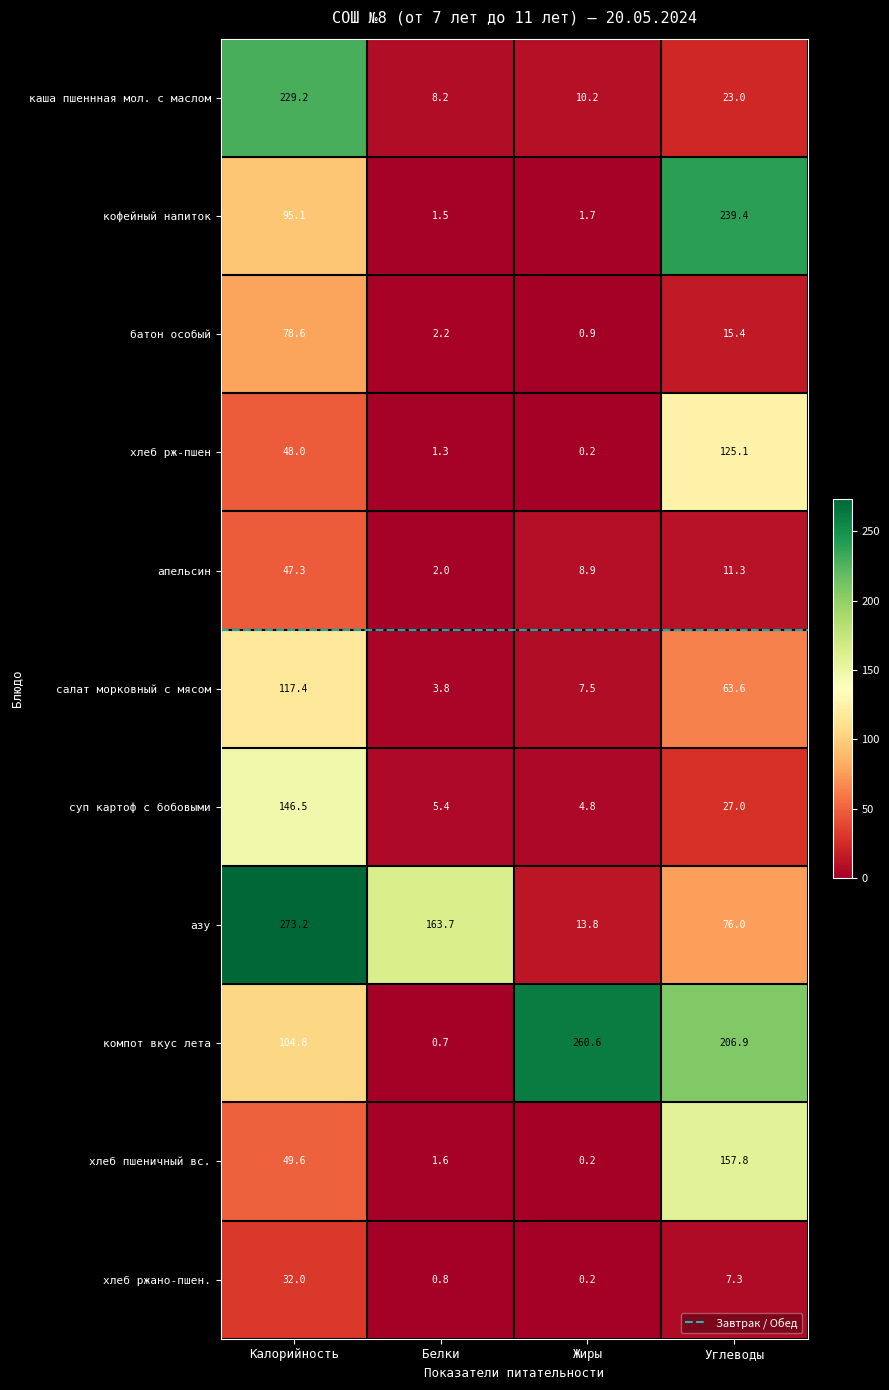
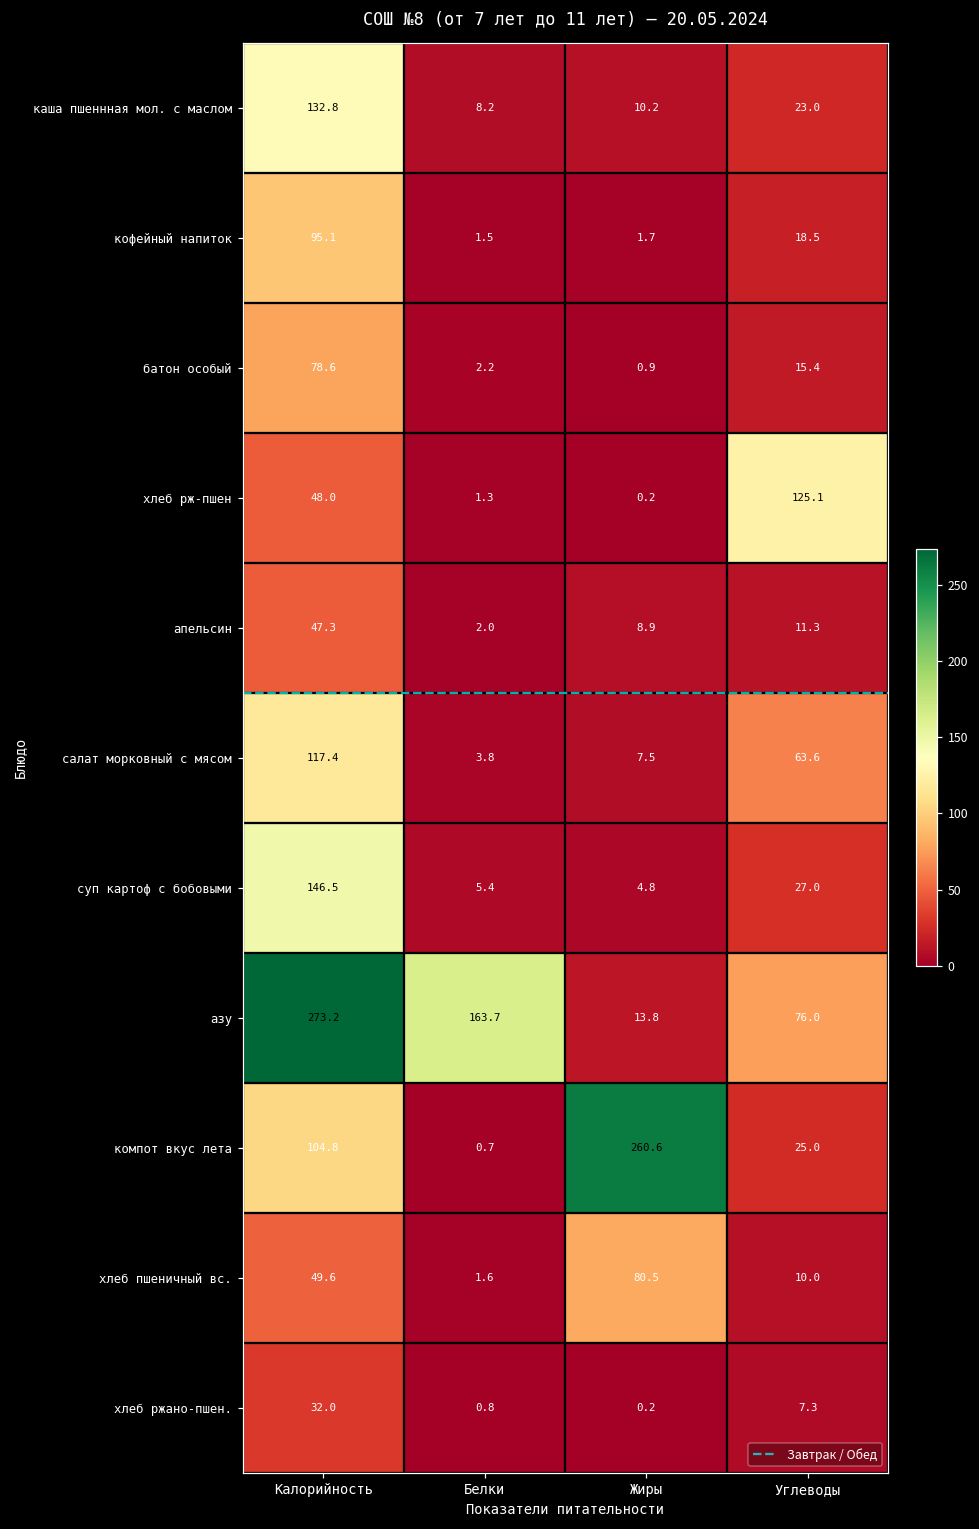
каша пшеннная мол. с маслом, Калорийность: 229.2 -> 132.8
кофейный напиток, Углеводы: 239.4 -> 18.5
компот вкус лета, Углеводы: 206.9 -> 25.0
хлеб пшеничный вс., Жиры: 0.2 -> 80.5
хлеб пшеничный вс., Углеводы: 157.8 -> 10.0
